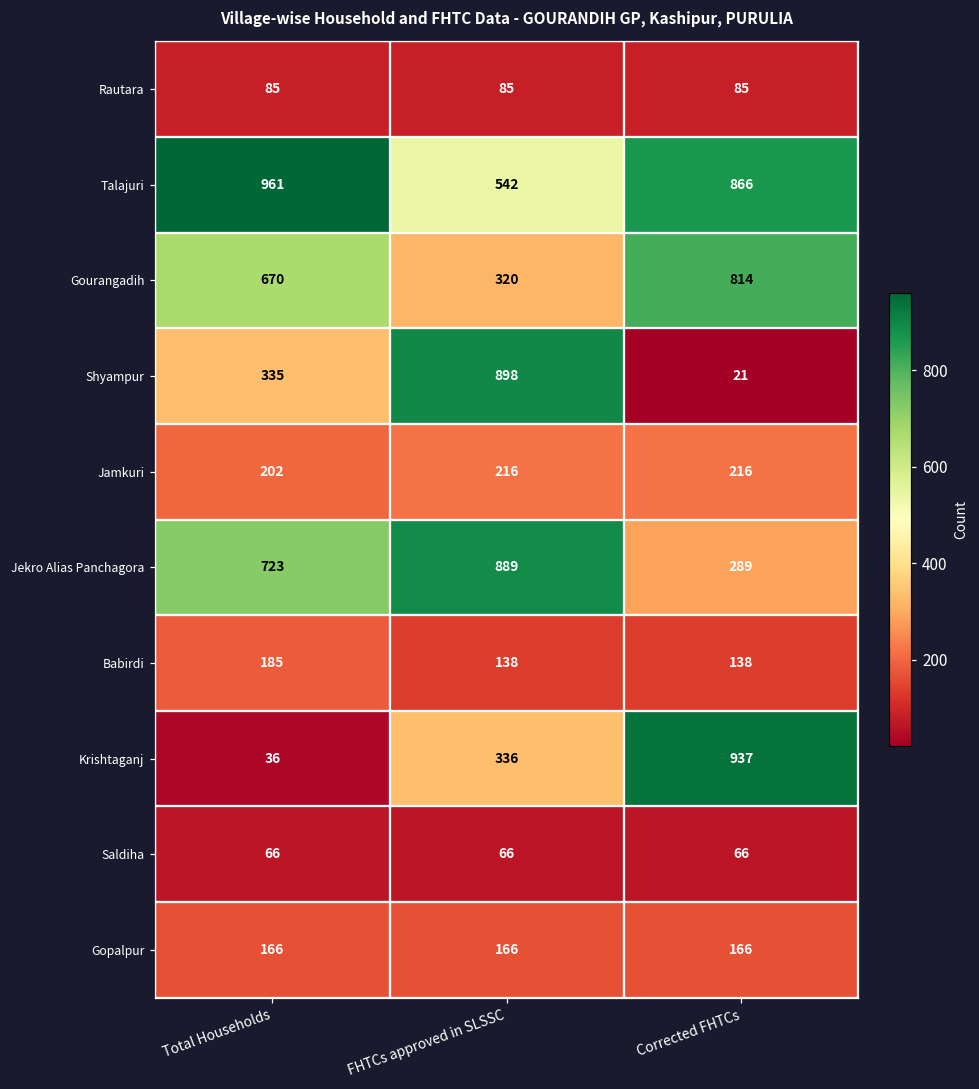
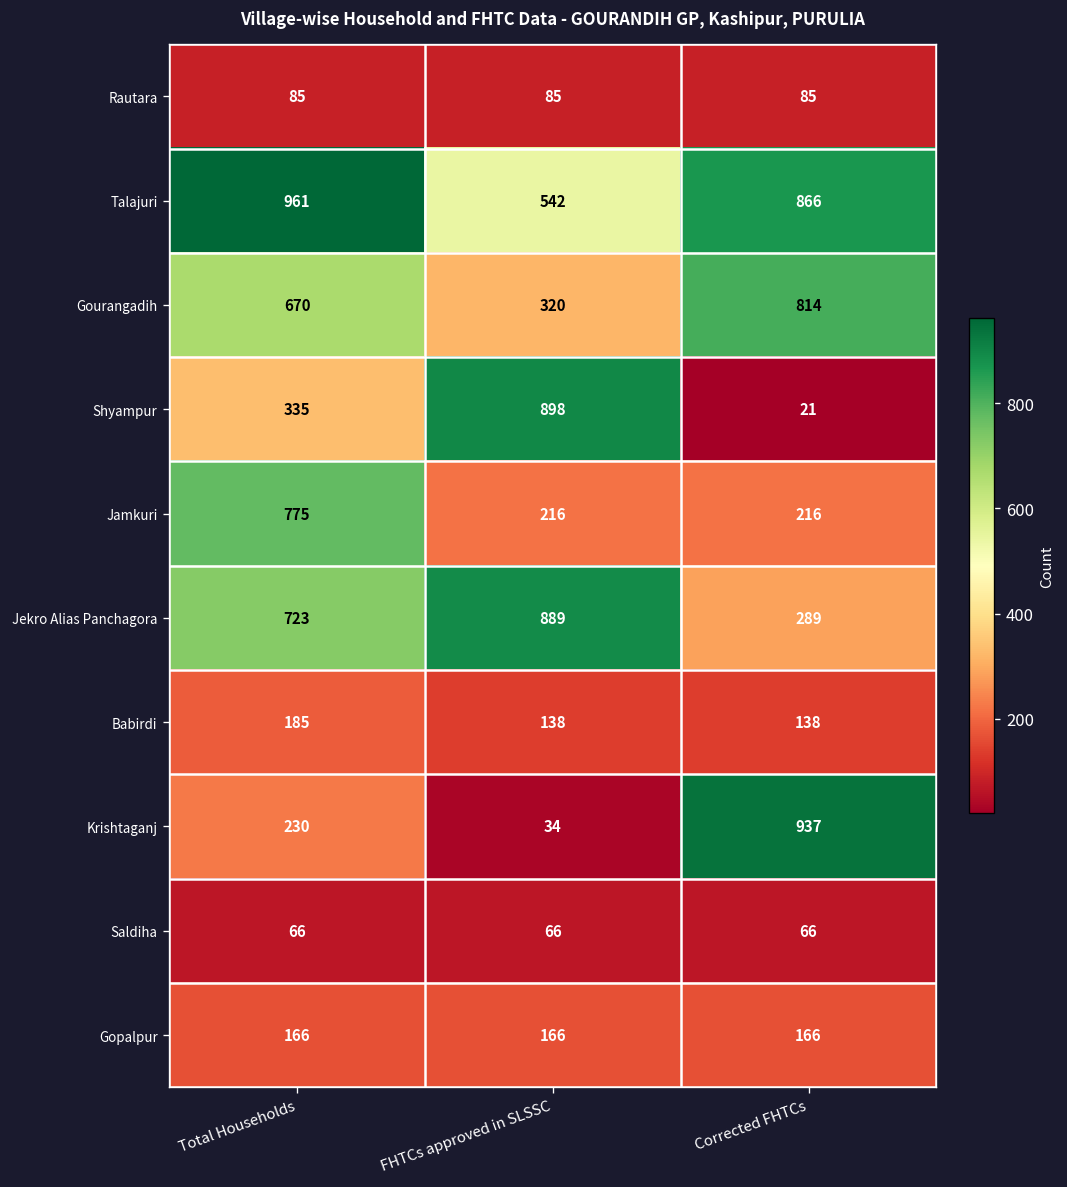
Jamkuri, Total Households: 202 -> 775
Krishtaganj, Total Households: 36 -> 230
Krishtaganj, FHTCs approved in SLSSC: 336 -> 34
